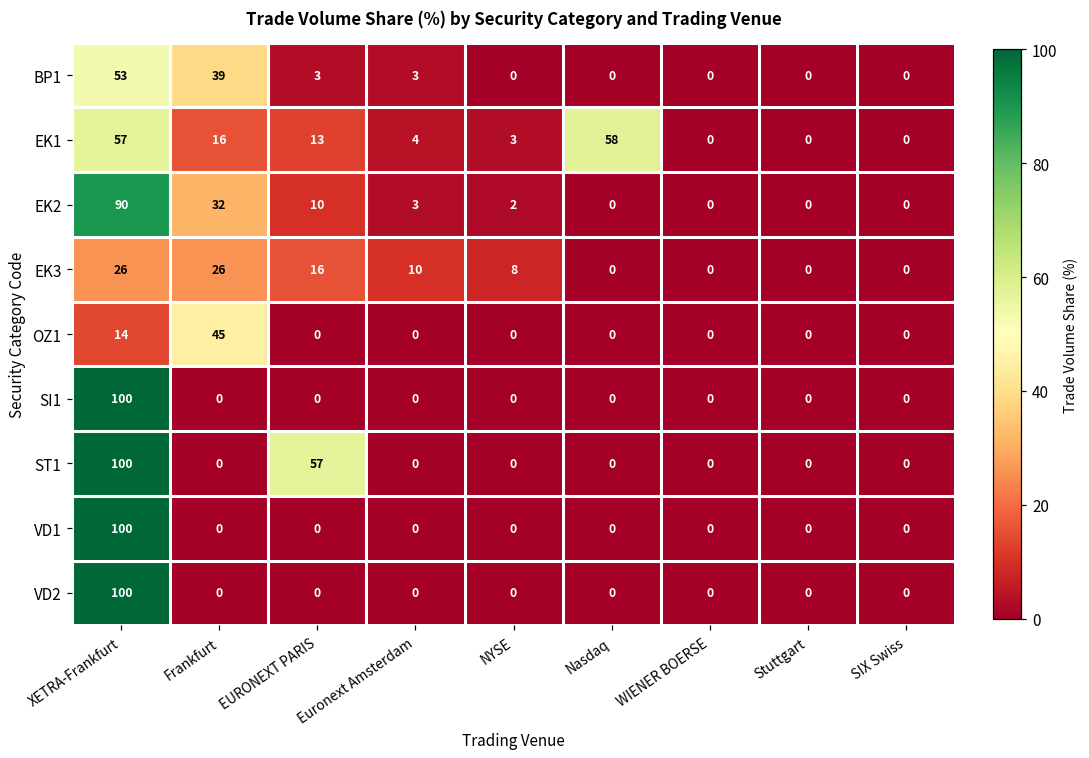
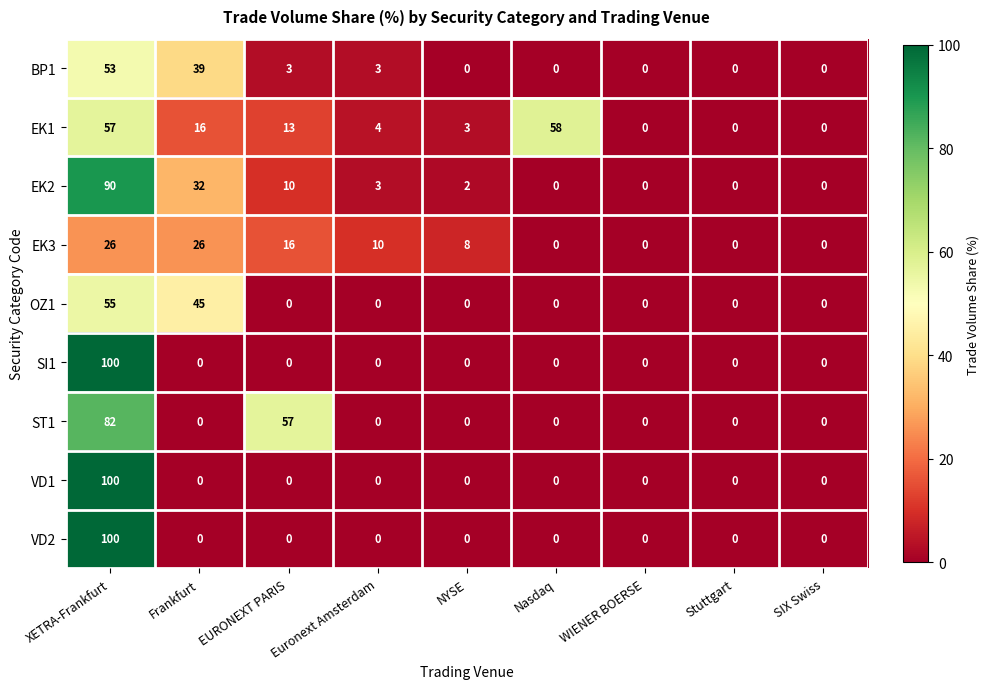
OZ1, XETRA-Frankfurt: 14 -> 55
ST1, XETRA-Frankfurt: 100 -> 82
